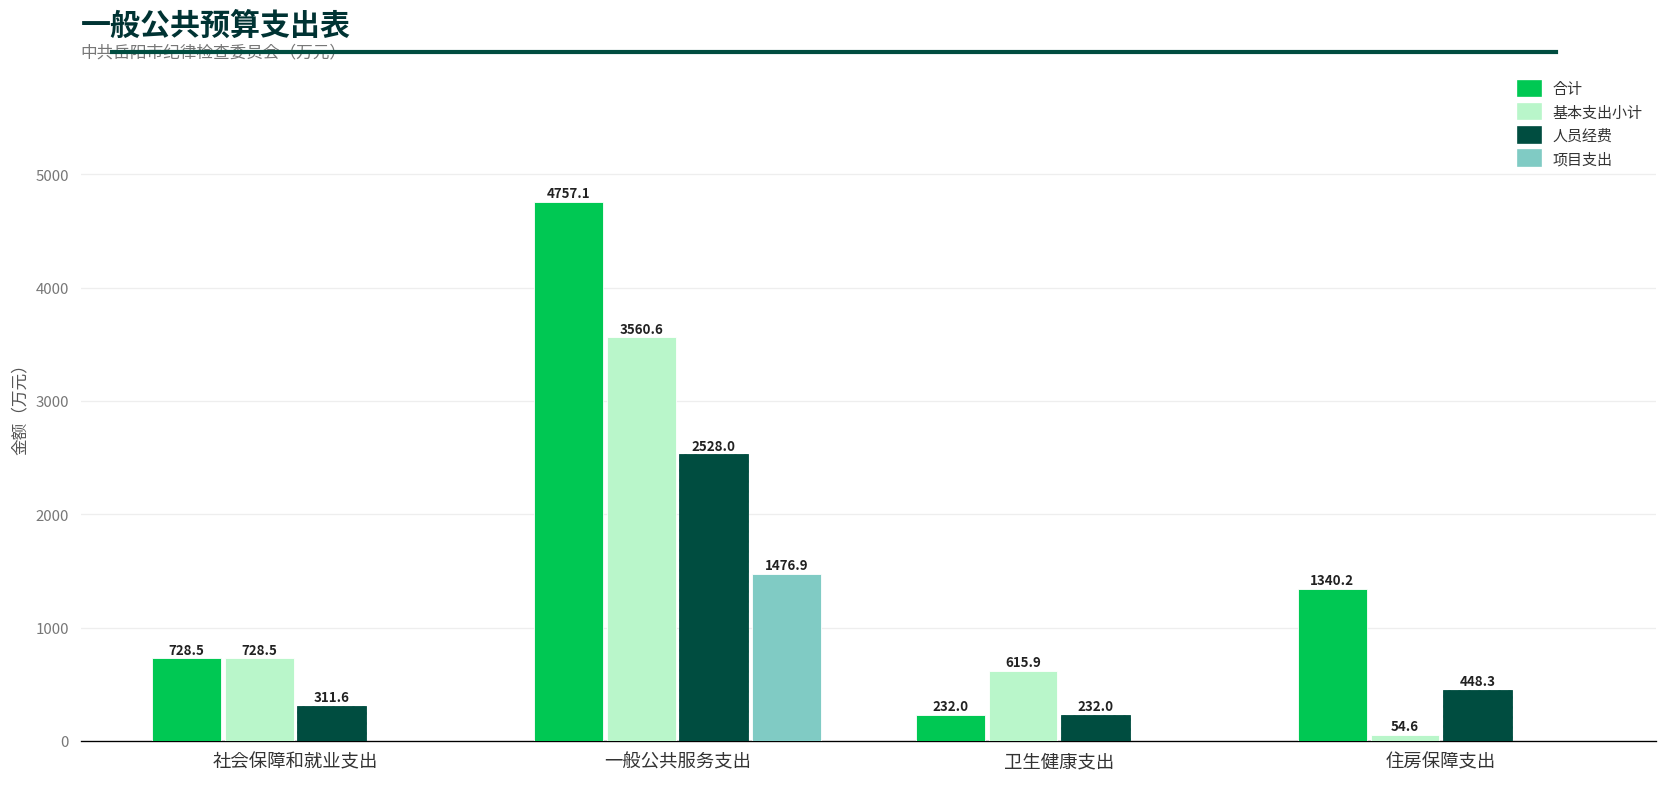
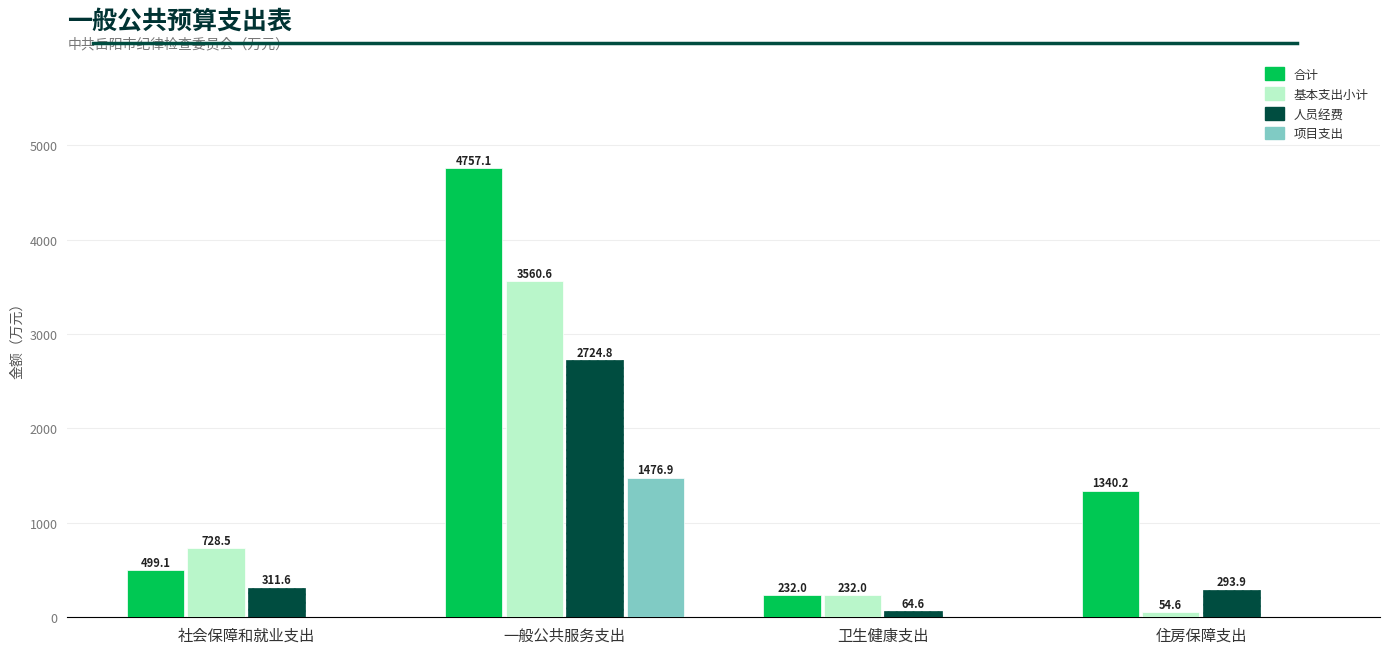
合计, 社会保障和就业支出: 728.5 -> 499.1
人员经费, 一般公共服务支出: 2528.0 -> 2724.8
基本支出小计, 卫生健康支出: 615.9 -> 232.0
人员经费, 卫生健康支出: 232.0 -> 64.6
人员经费, 住房保障支出: 448.3 -> 293.9
